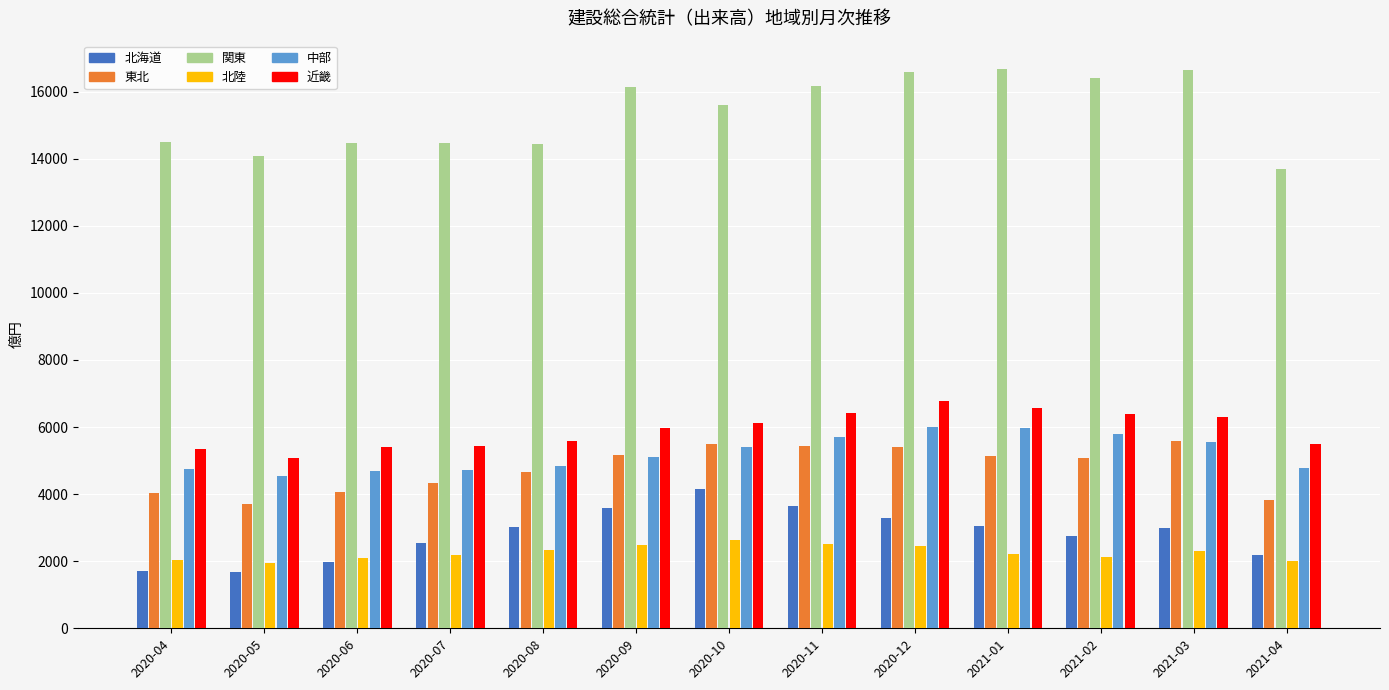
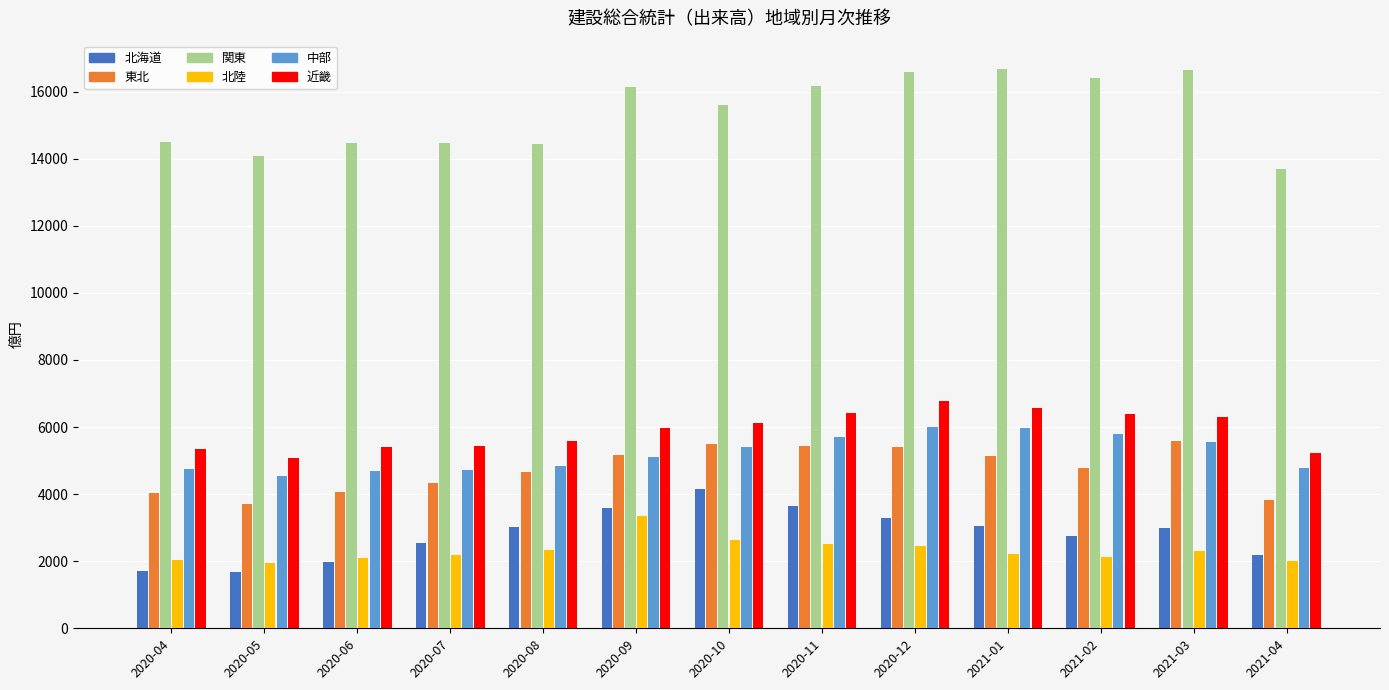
北陸, 2020-09: 2500 -> 3300
東北, 2021-02: 5100 -> 4800
近畿, 2021-04: 5500 -> 5200
